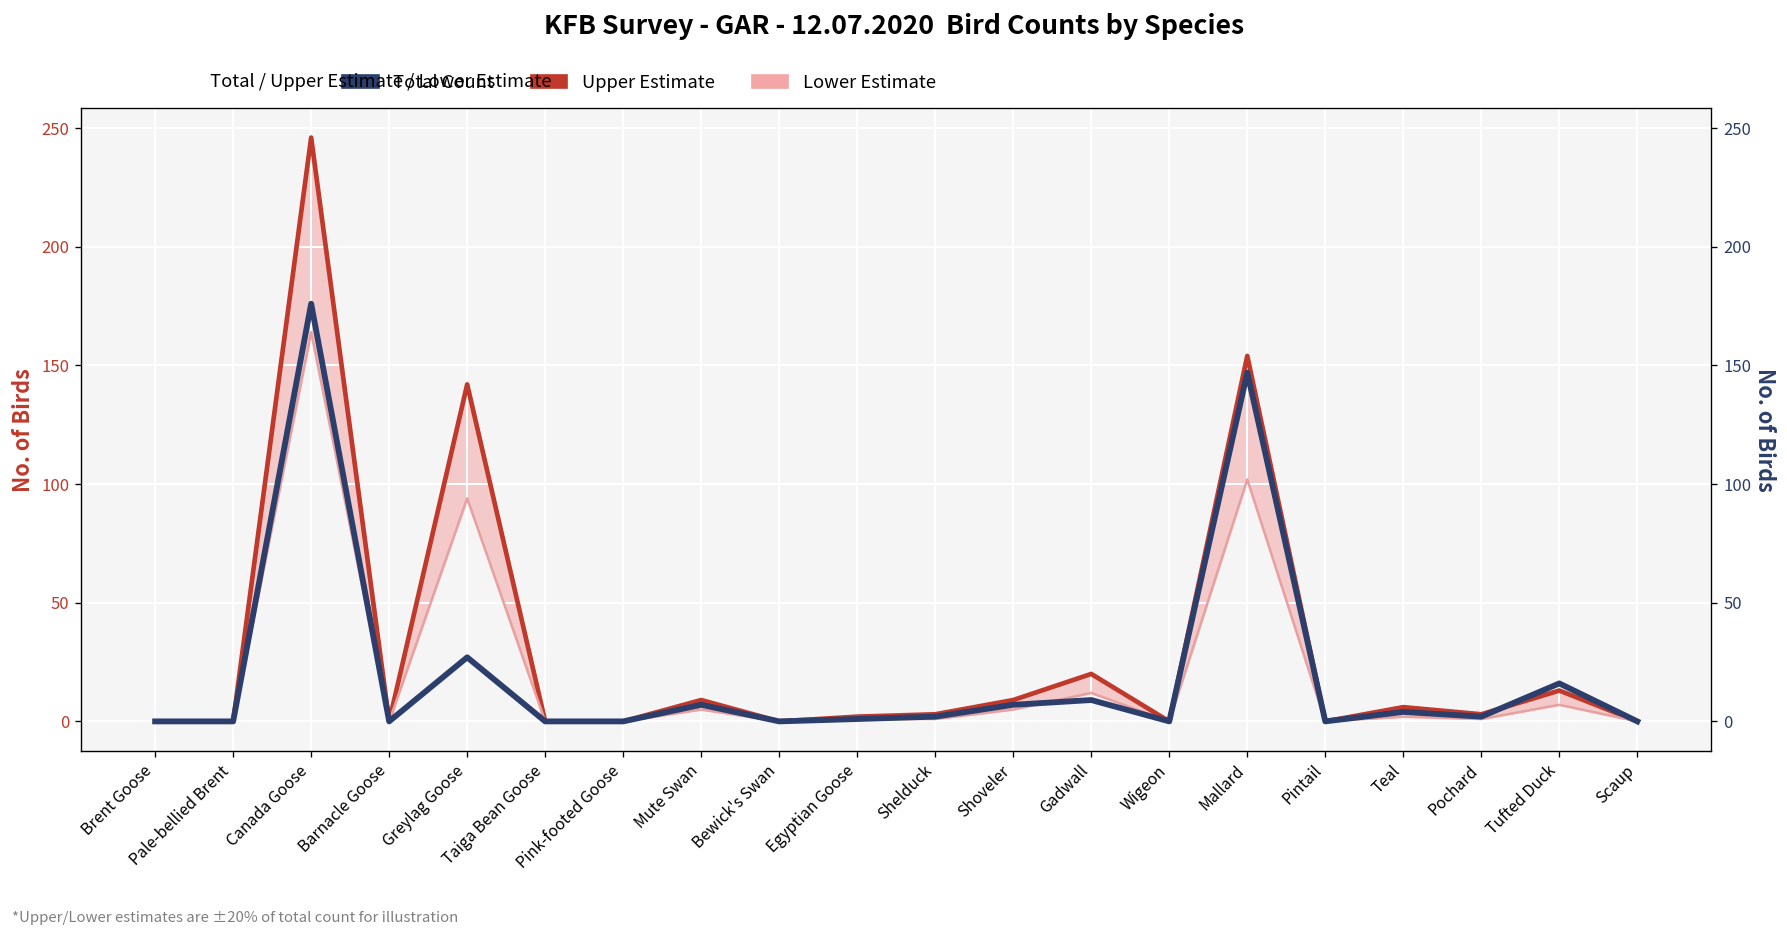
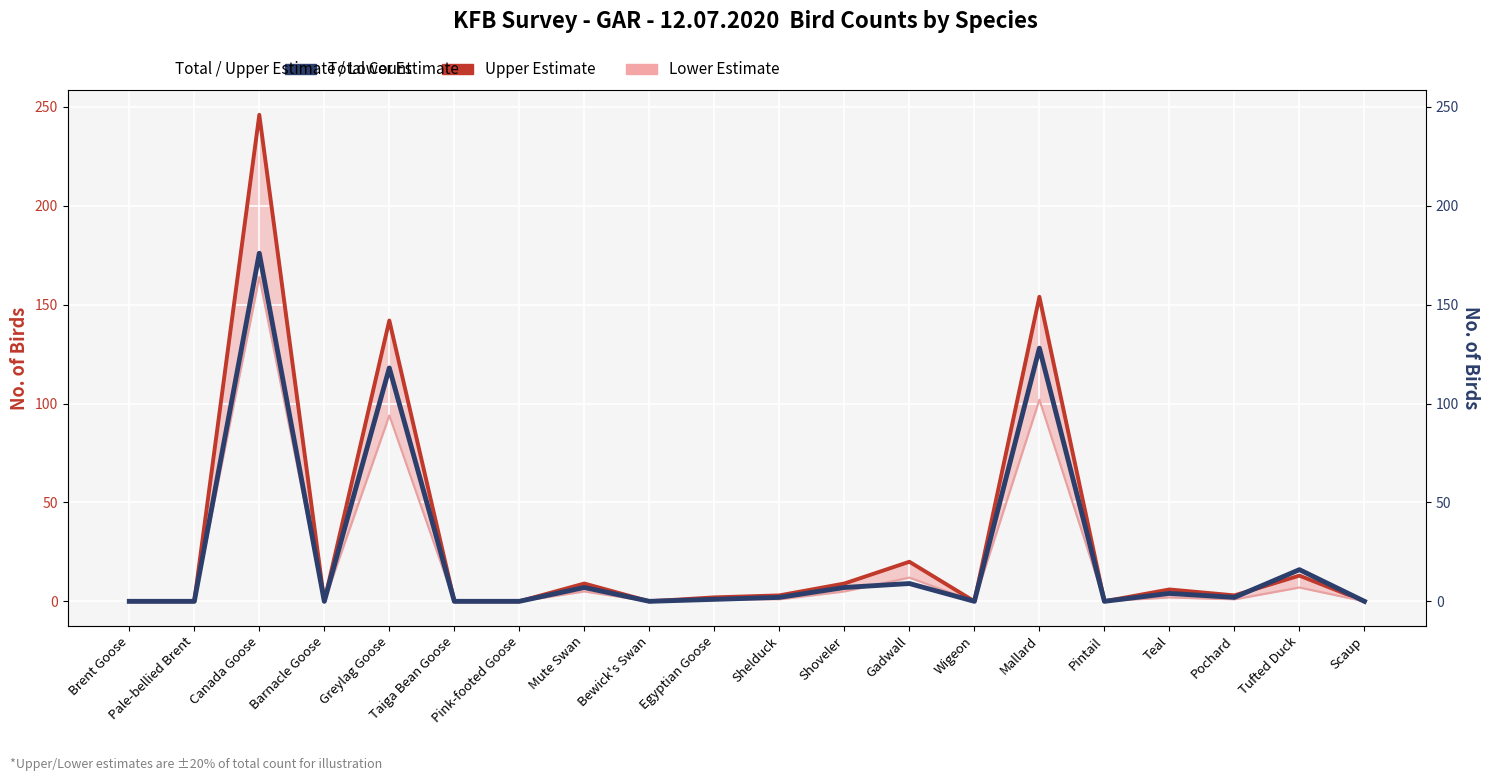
Total Count, Greylag Goose: 27 -> 118
Total Count, Mallard: 147 -> 128
